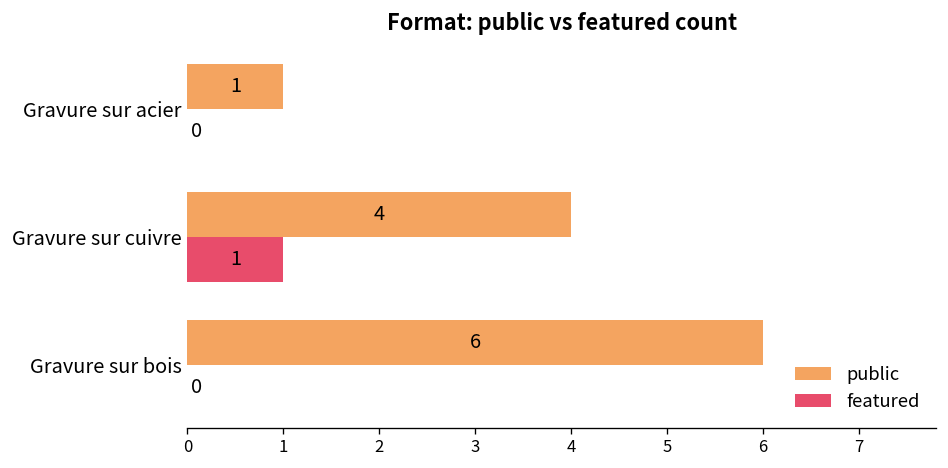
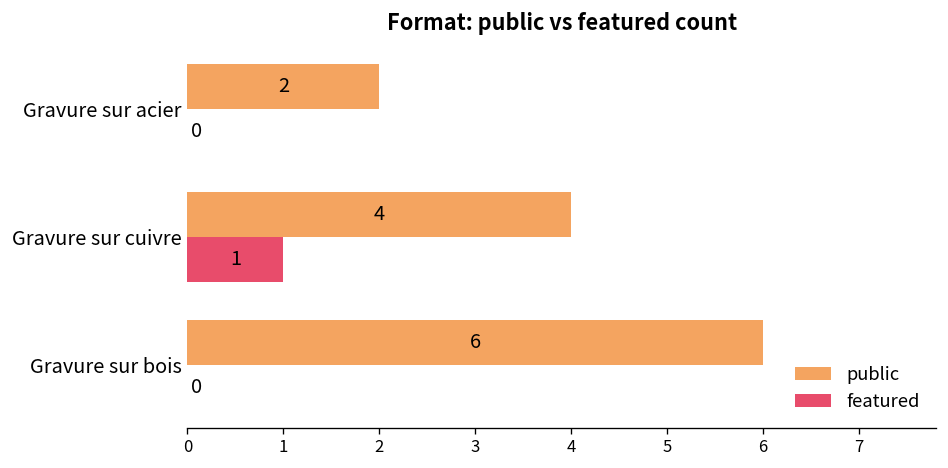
public, Gravure sur acier: 1 -> 2
